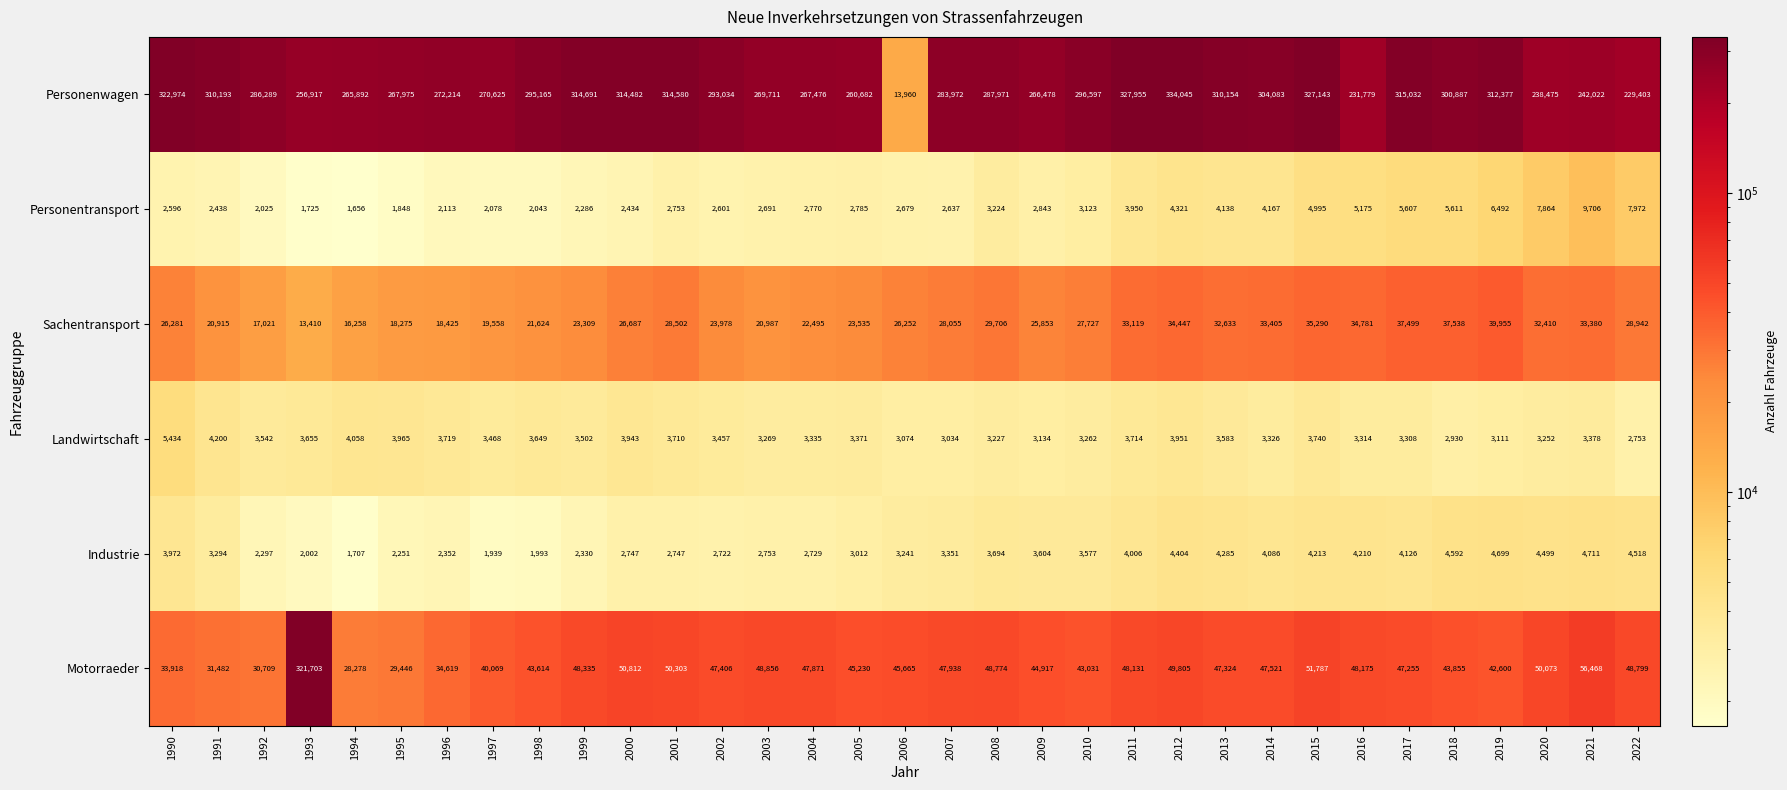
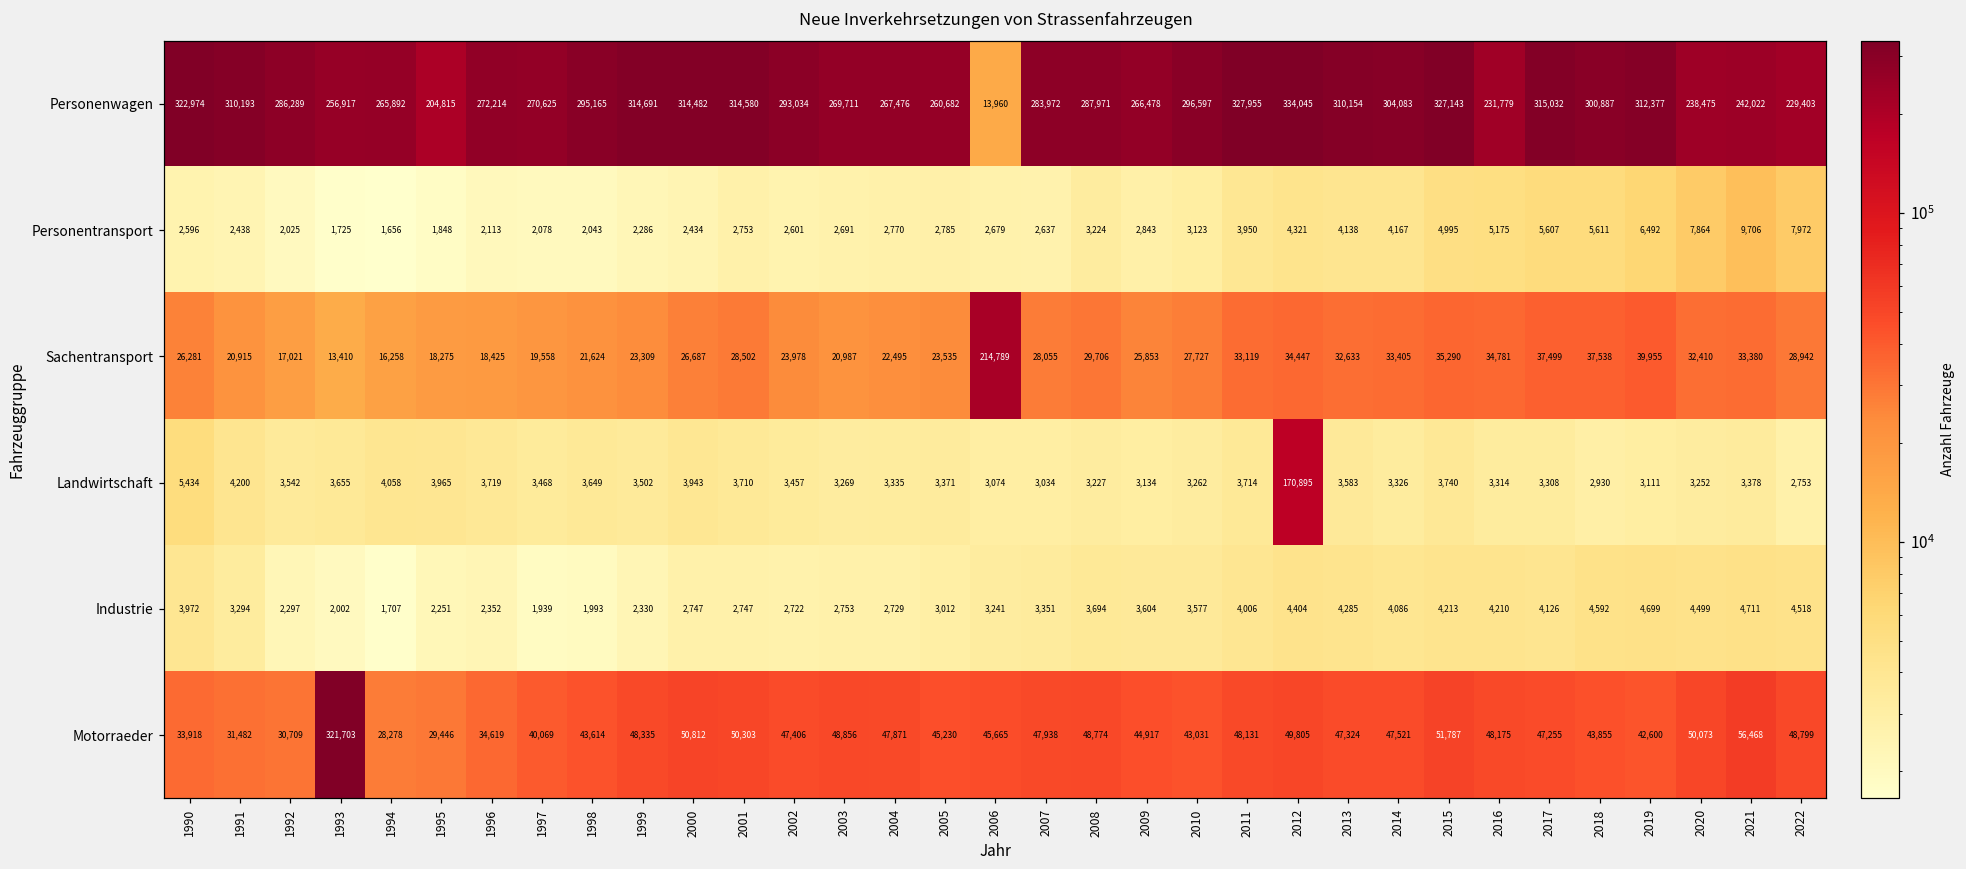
Personenwagen, 1995: 267,975 -> 204,815
Sachentransport, 2006: 26,252 -> 214,789
Landwirtschaft, 2012: 3,951 -> 170,895
